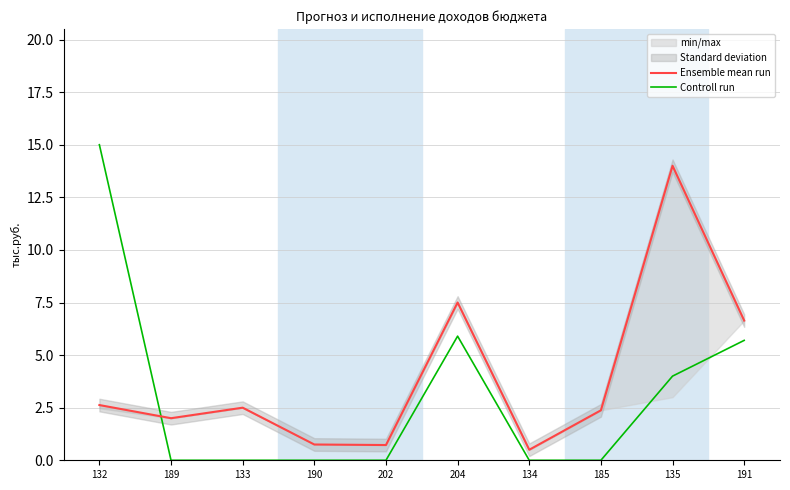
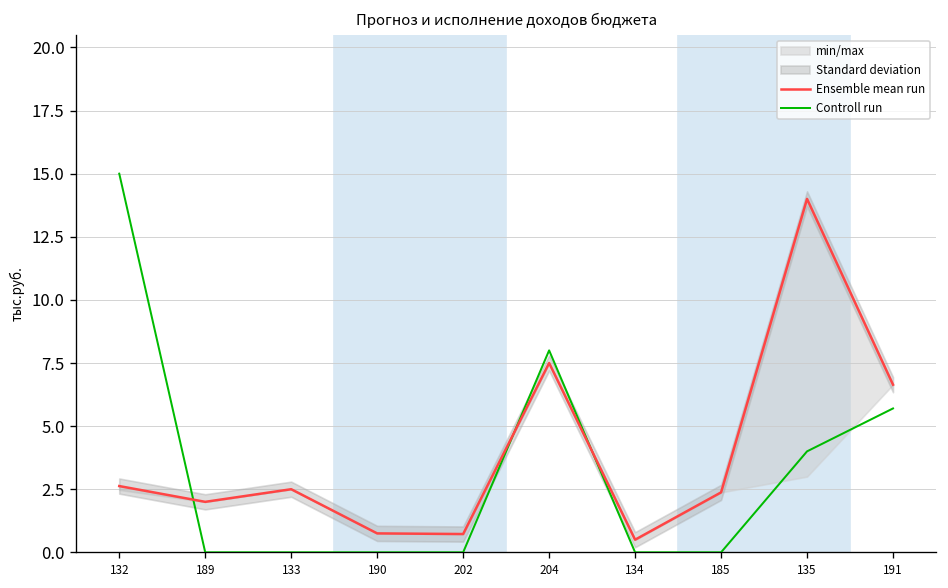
Controll run, 204: 5.9 -> 8.0
